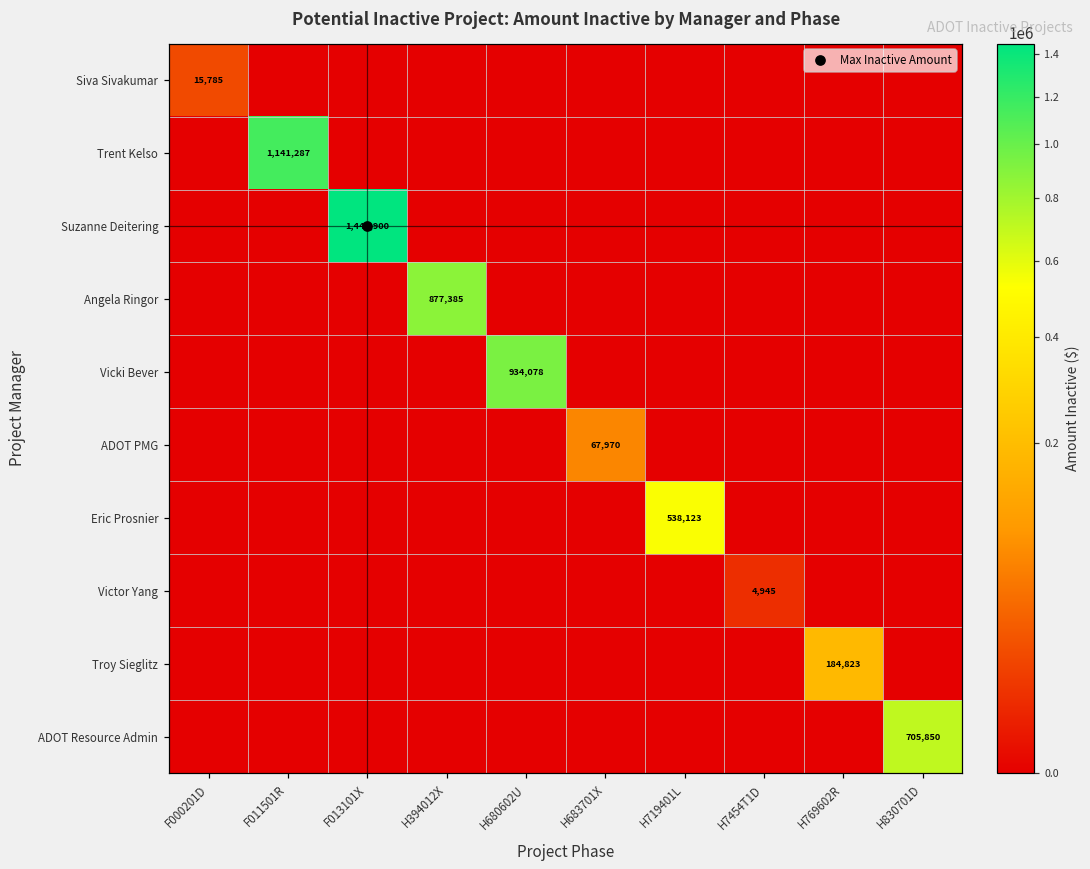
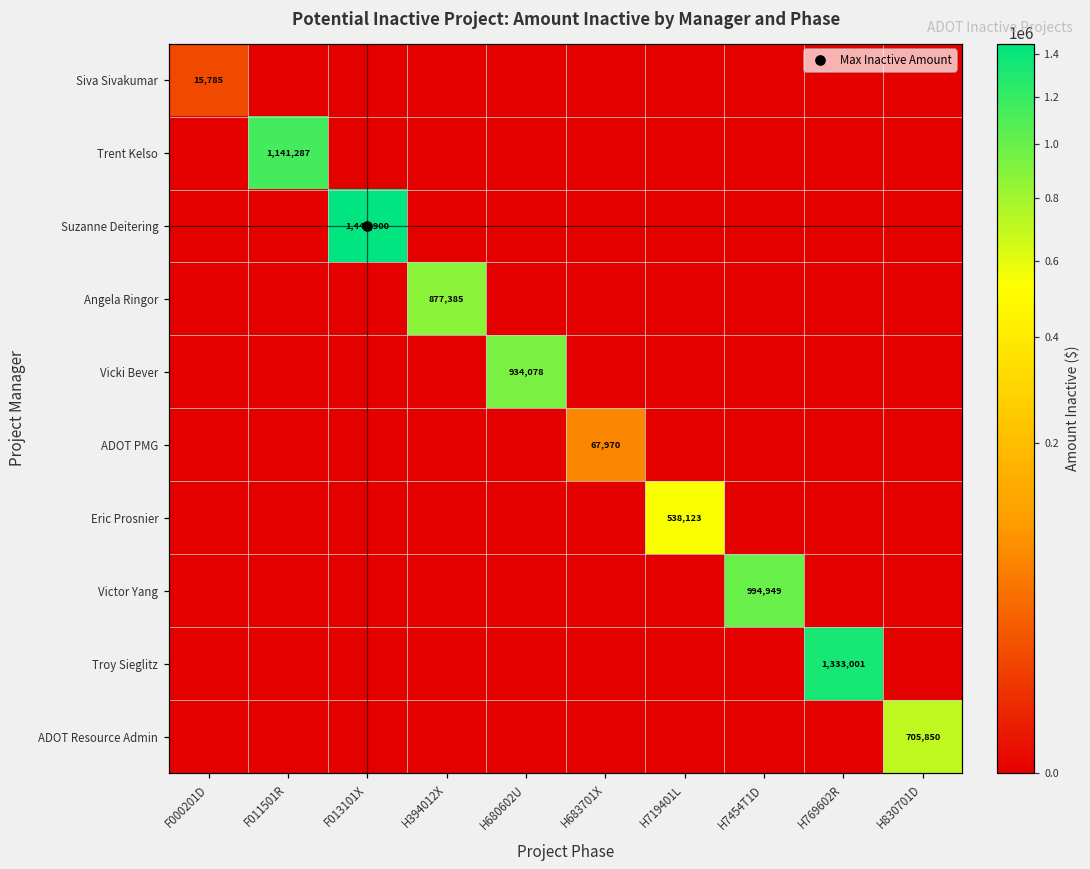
Victor Yang, H7454T1D: 4,945 -> 994,949
Troy Sieglitz, H769602R: 184,823 -> 1,333,001
